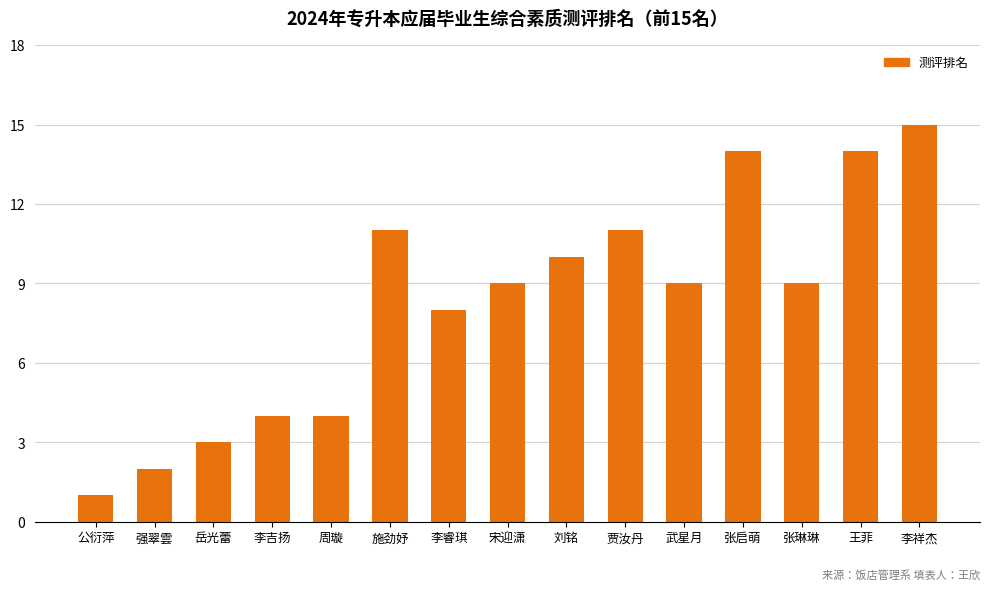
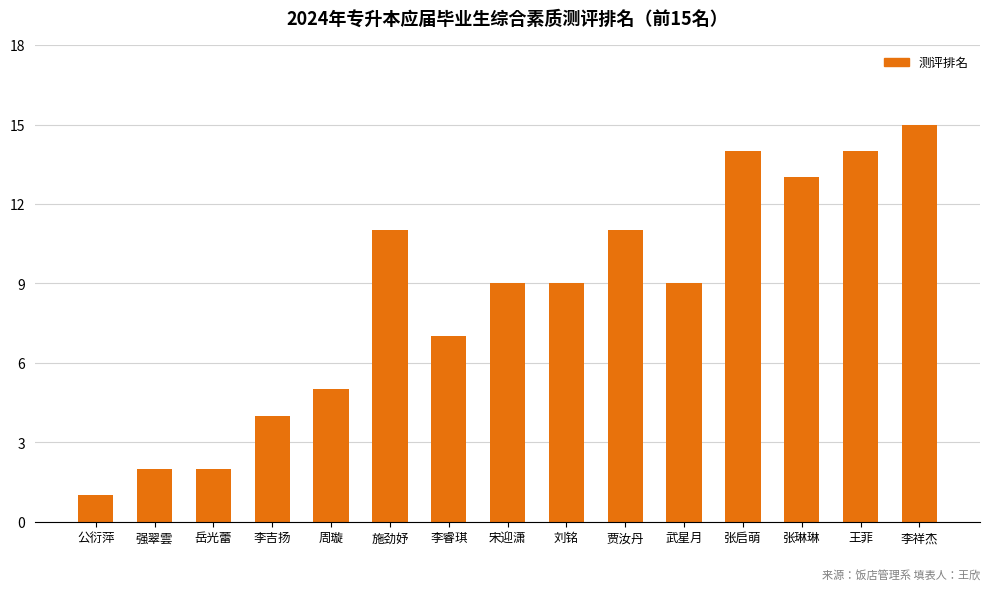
岳光蕾: 3 -> 2
周璇: 4 -> 5
李睿琪: 8 -> 7
刘铭: 10 -> 9
张琳琳: 9 -> 13
